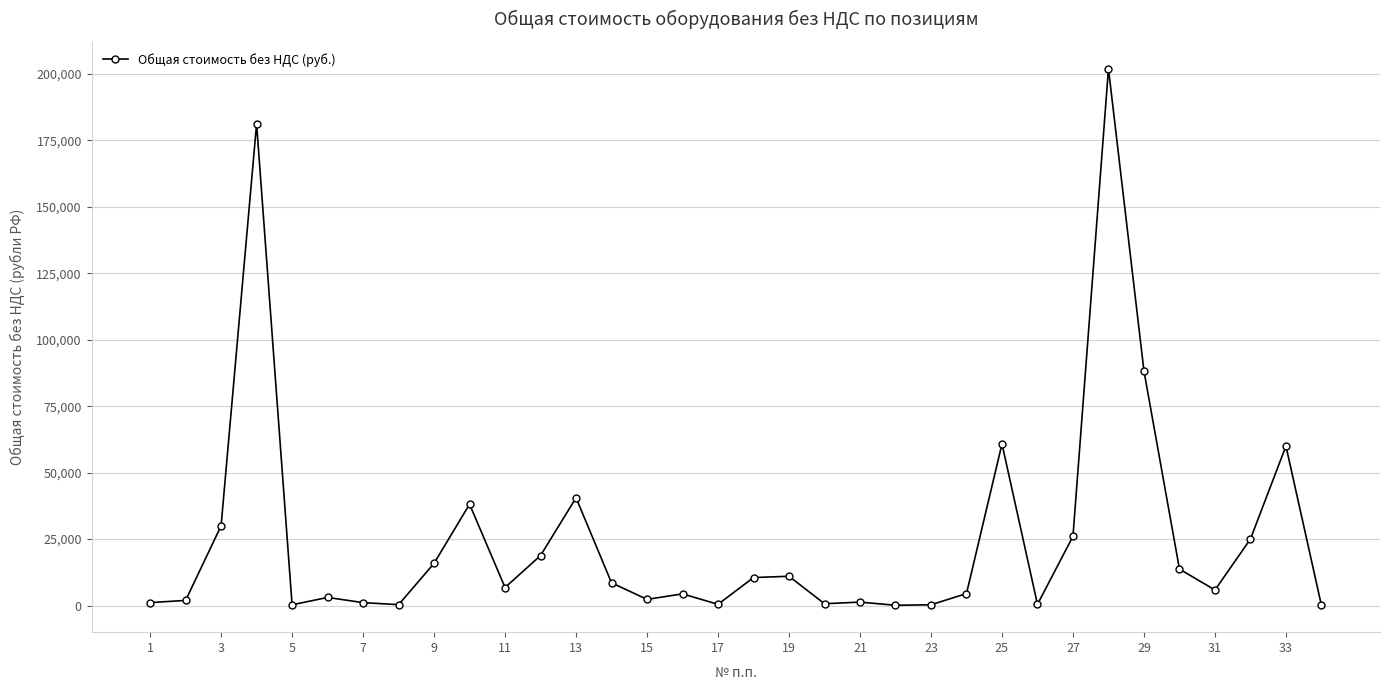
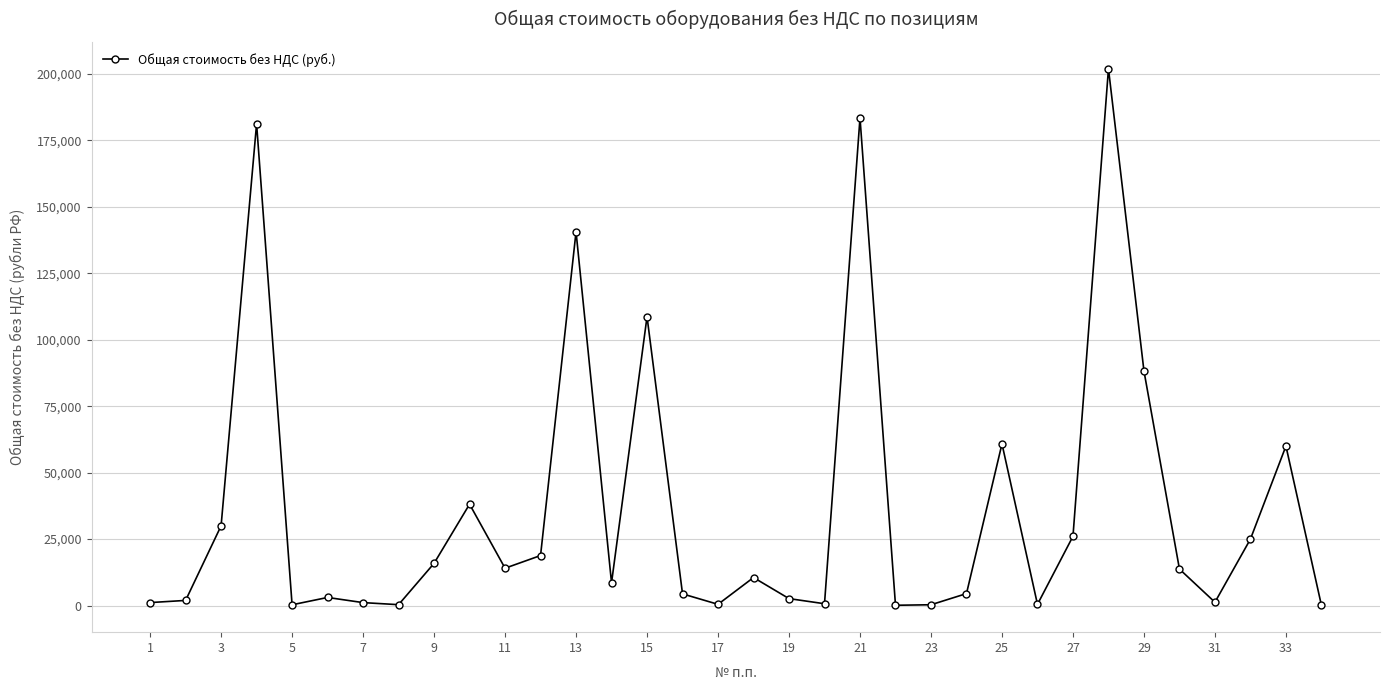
11: 7,000 -> 14,000
13: 41,000 -> 141,000
15: 2,000 -> 109,000
19: 11,000 -> 3,000
21: 1,000 -> 183,000
31: 6,000 -> 1,000
